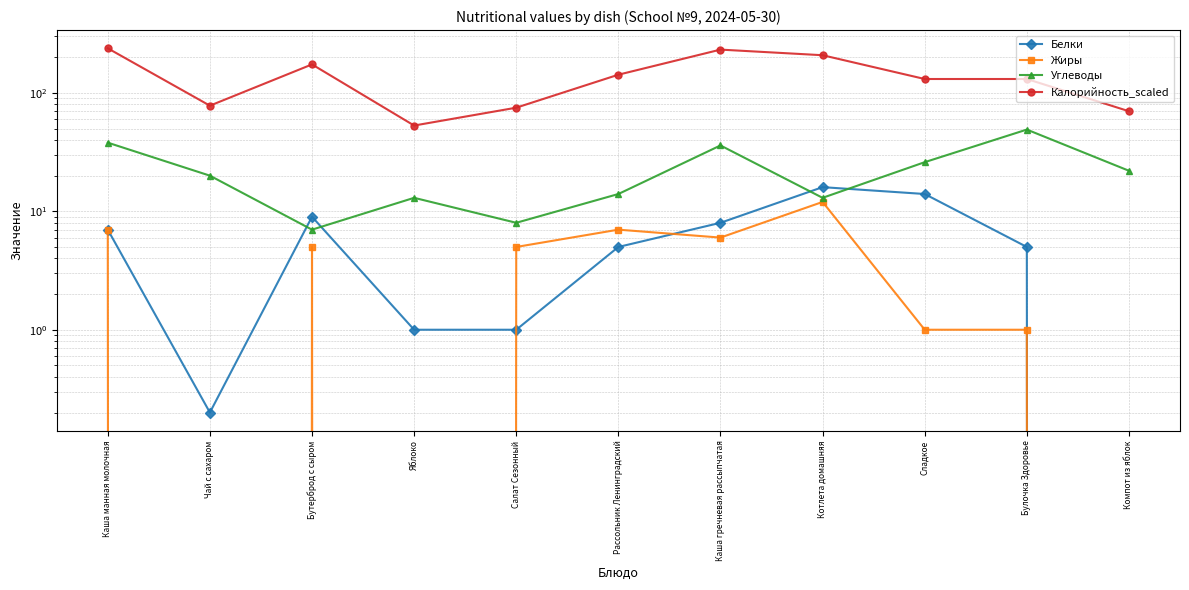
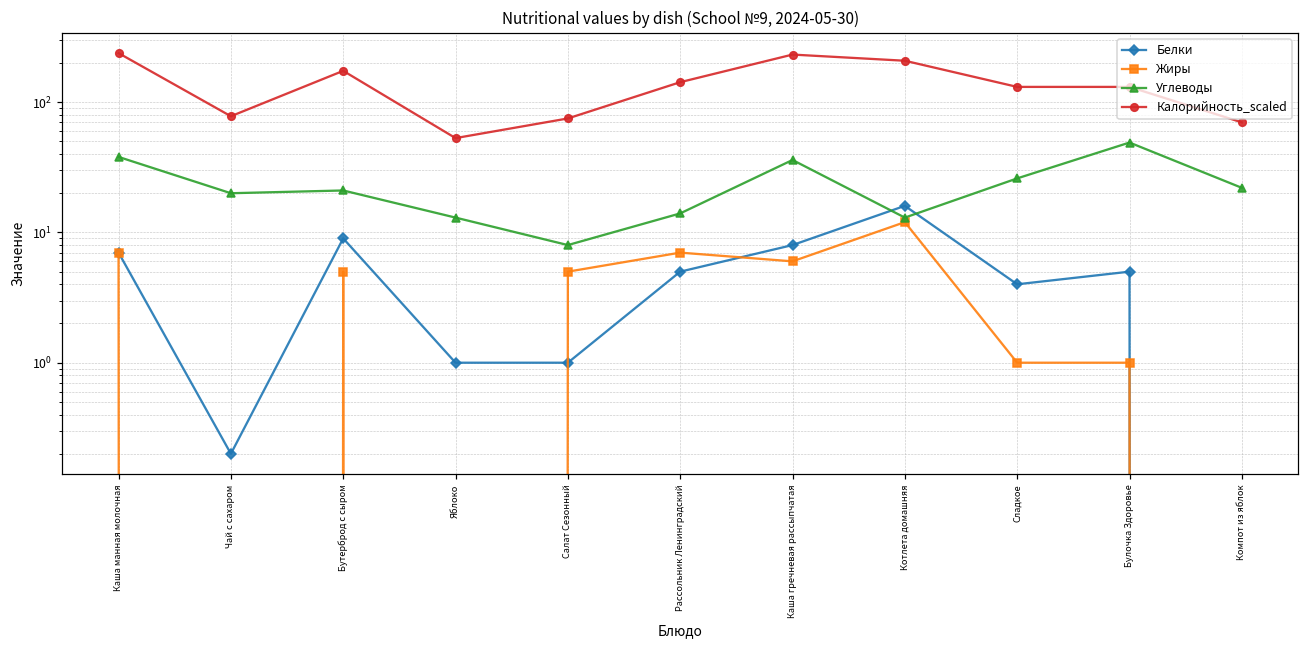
Углеводы, Бутерброд с сыром: 7 -> 21
Белки, Сладкое: 14 -> 4
